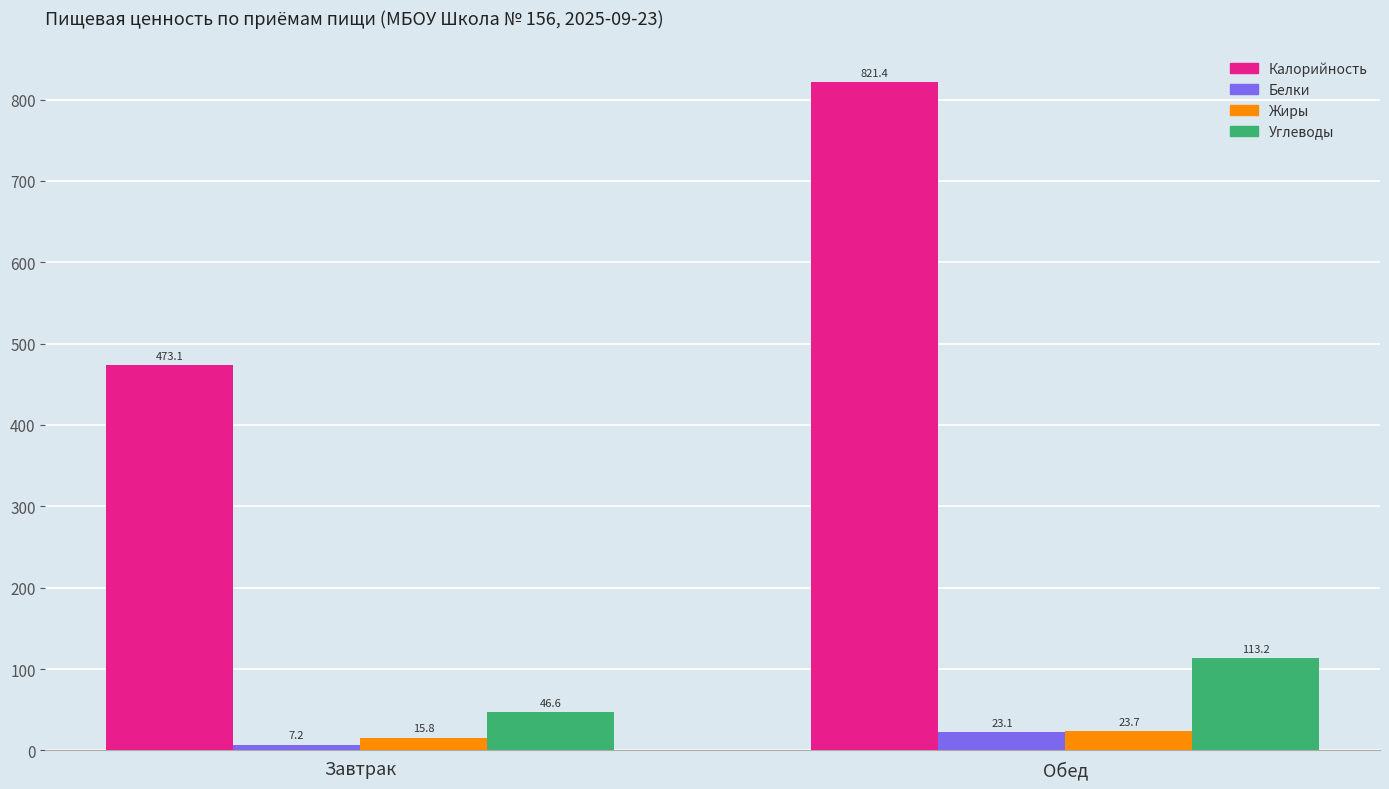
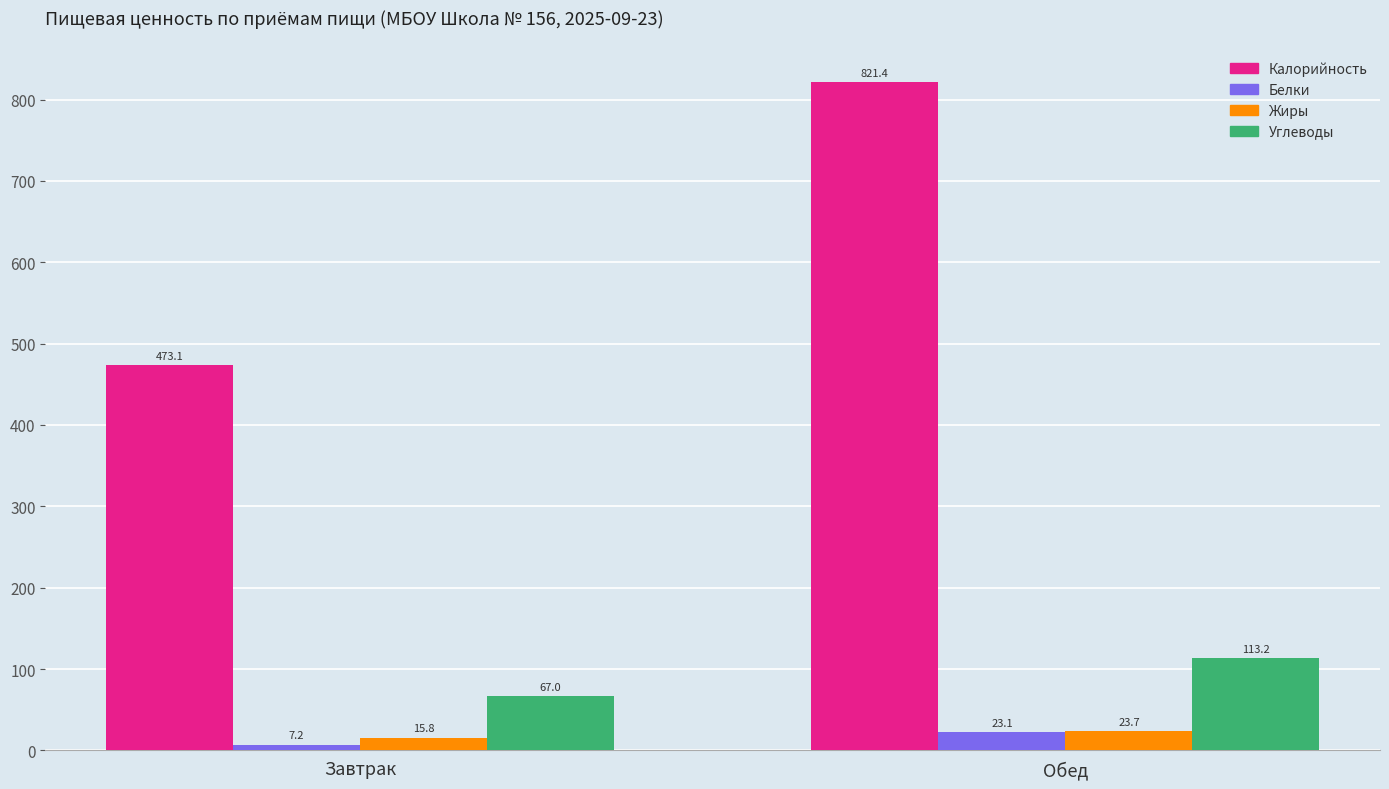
Углеводы, Завтрак: 46.6 -> 67.0
